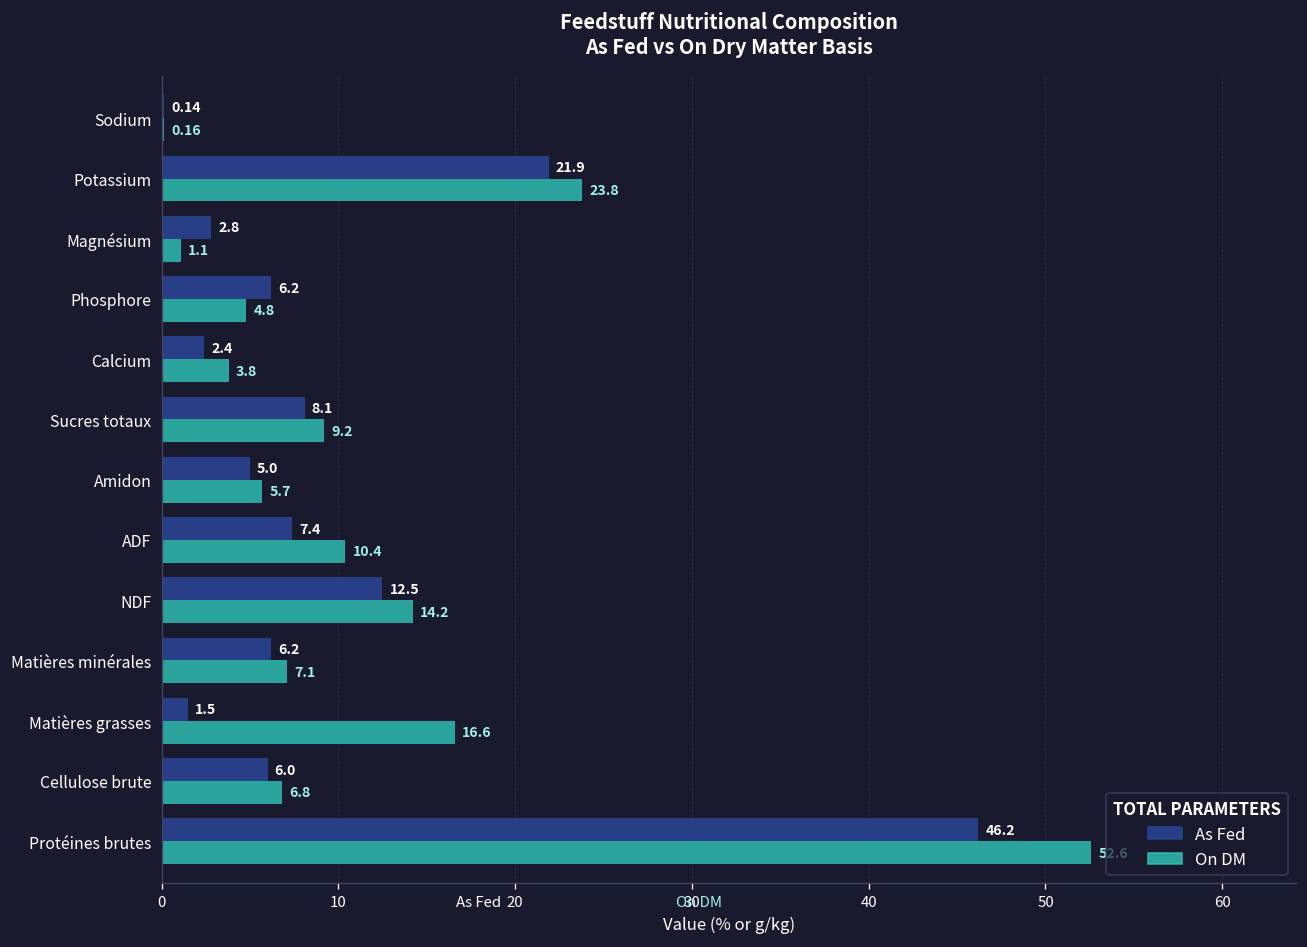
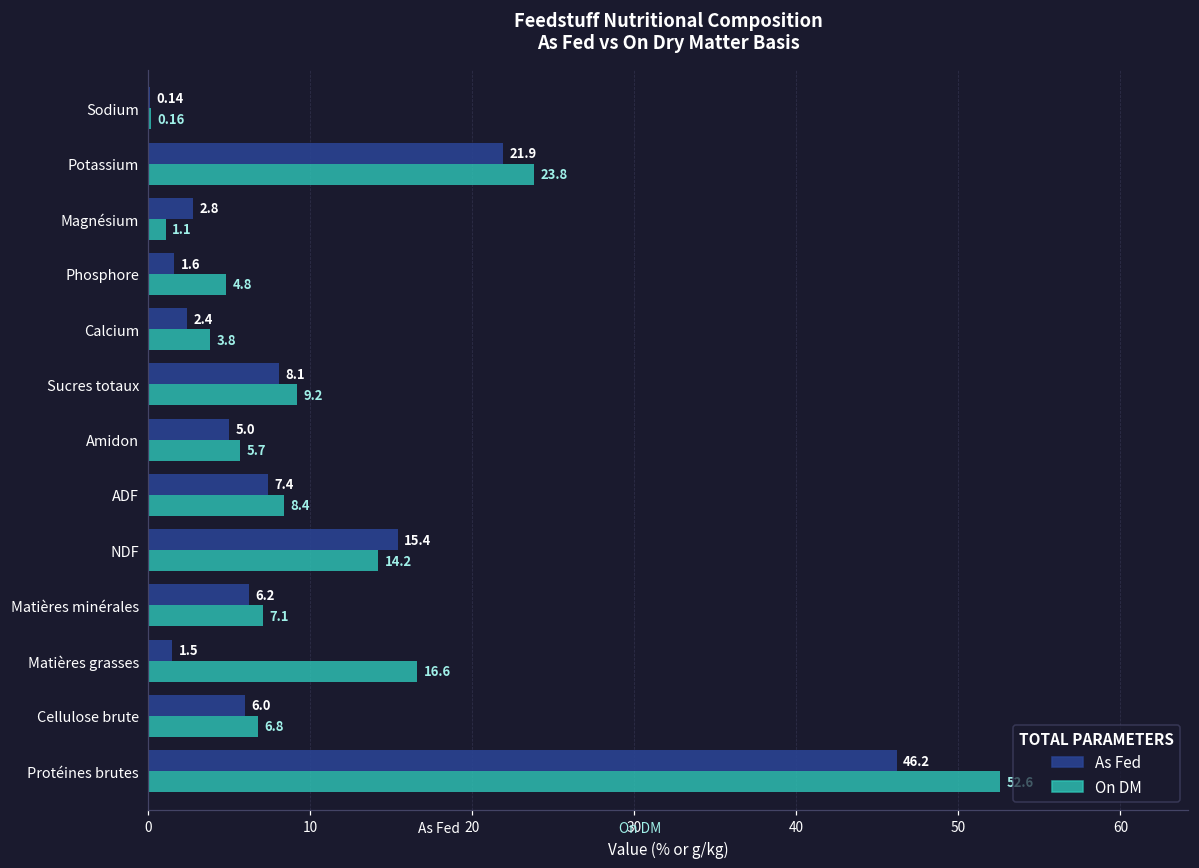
As Fed, Phosphore: 6.2 -> 1.6
On DM, ADF: 10.4 -> 8.4
As Fed, NDF: 12.5 -> 15.4
